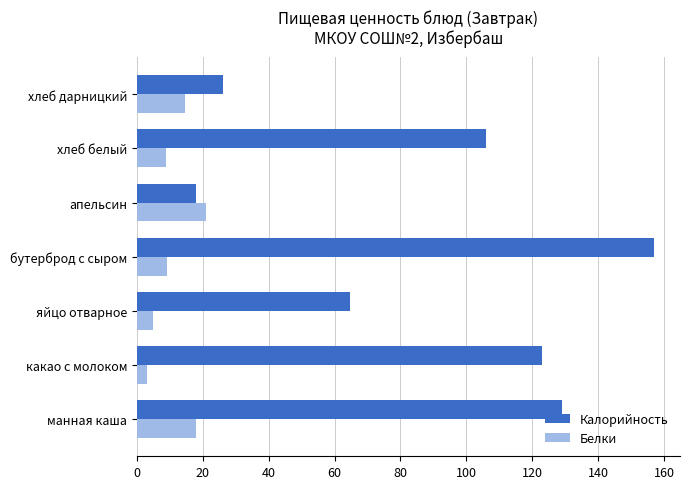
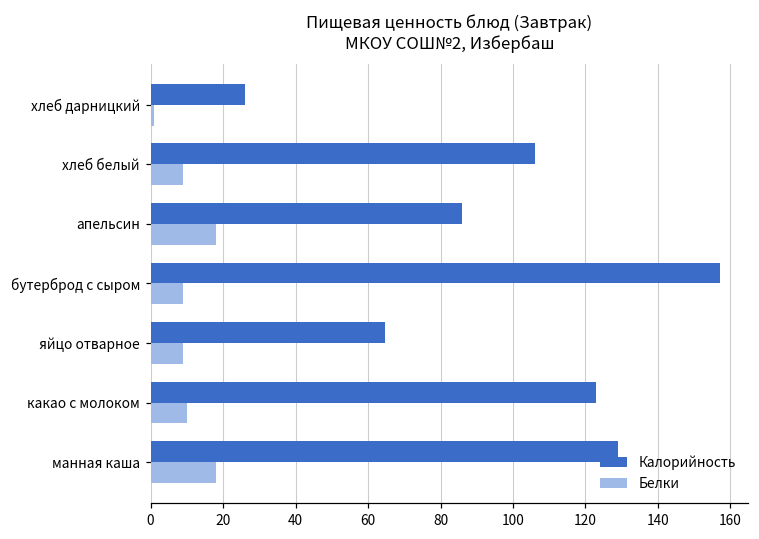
Белки, хлеб дарницкий: 15 -> 1
Калорийность, апельсин: 18 -> 86
Белки, апельсин: 21 -> 18
Белки, яйцо отварное: 5 -> 9
Белки, какао с молоком: 3 -> 10
